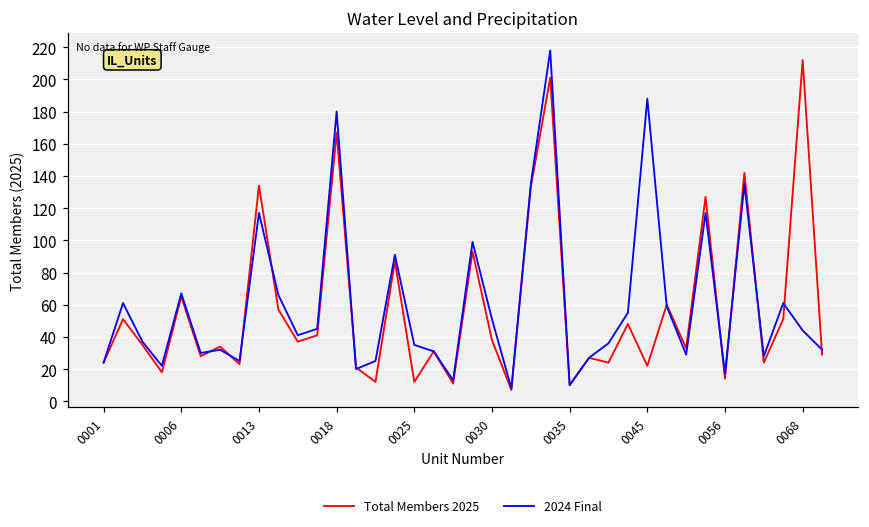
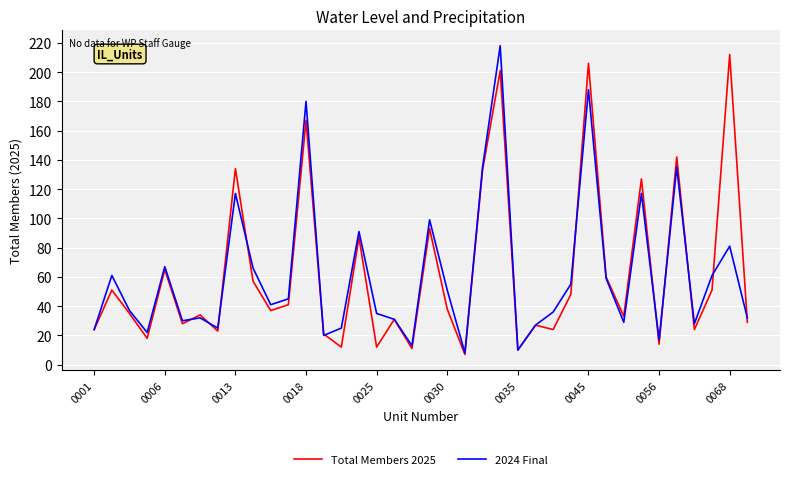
Total Members 2025, 0045: 22 -> 206
2024 Final, 0068: 44 -> 81
